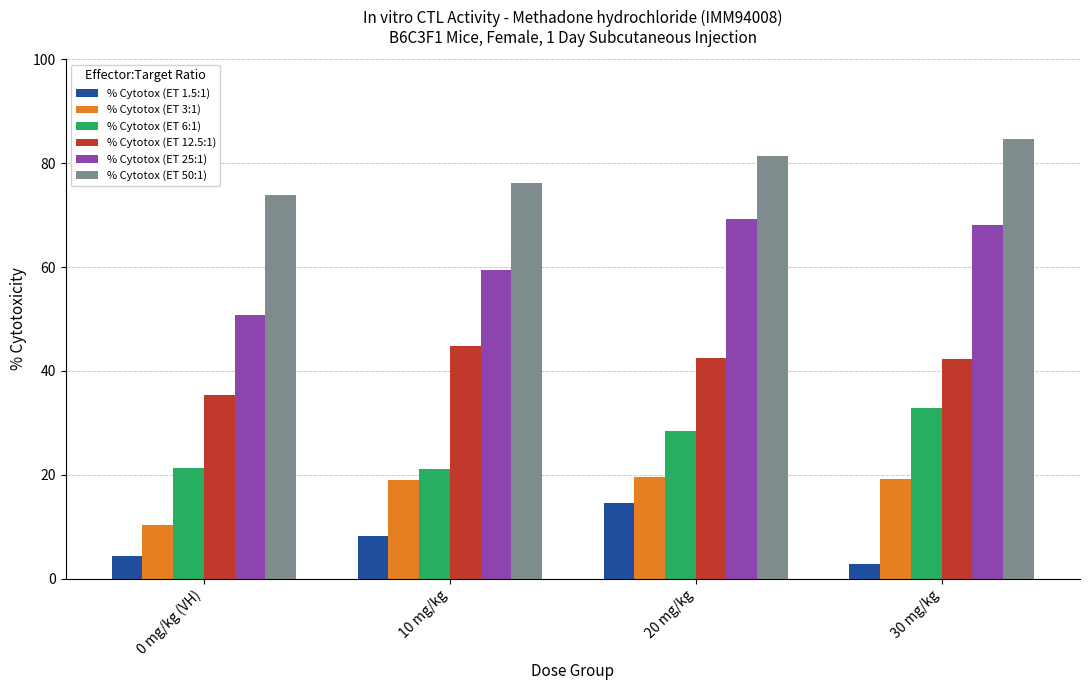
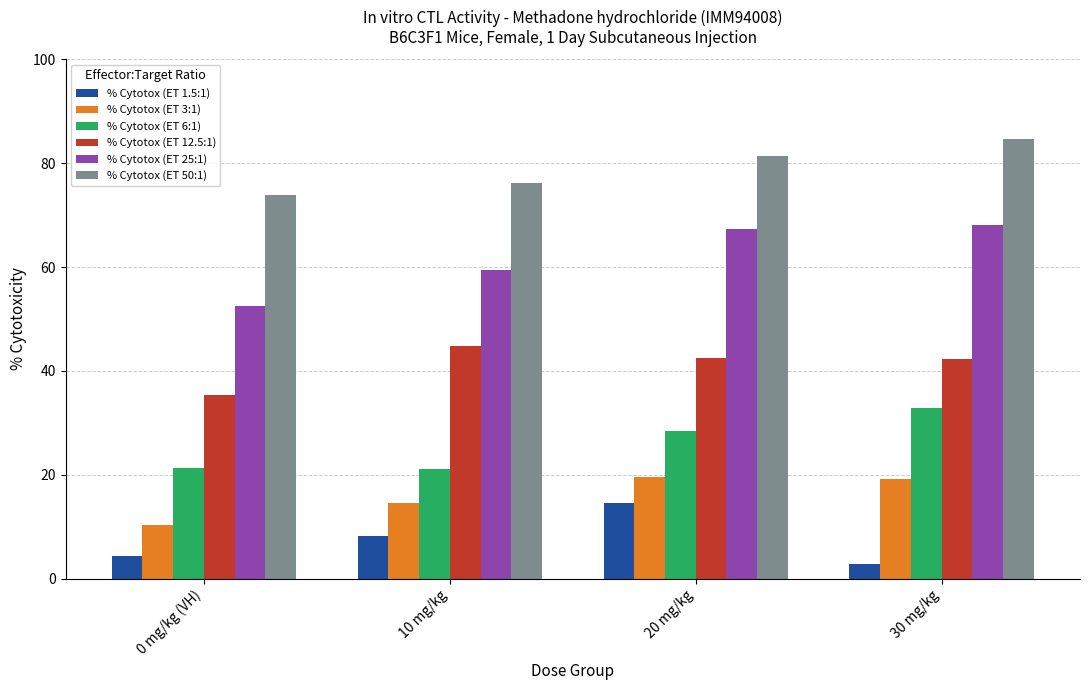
% Cytotox (ET 25:1), 0 mg/kg (VH): 51 -> 52
% Cytotox (ET 3:1), 10 mg/kg: 19 -> 15
% Cytotox (ET 25:1), 20 mg/kg: 69 -> 67
